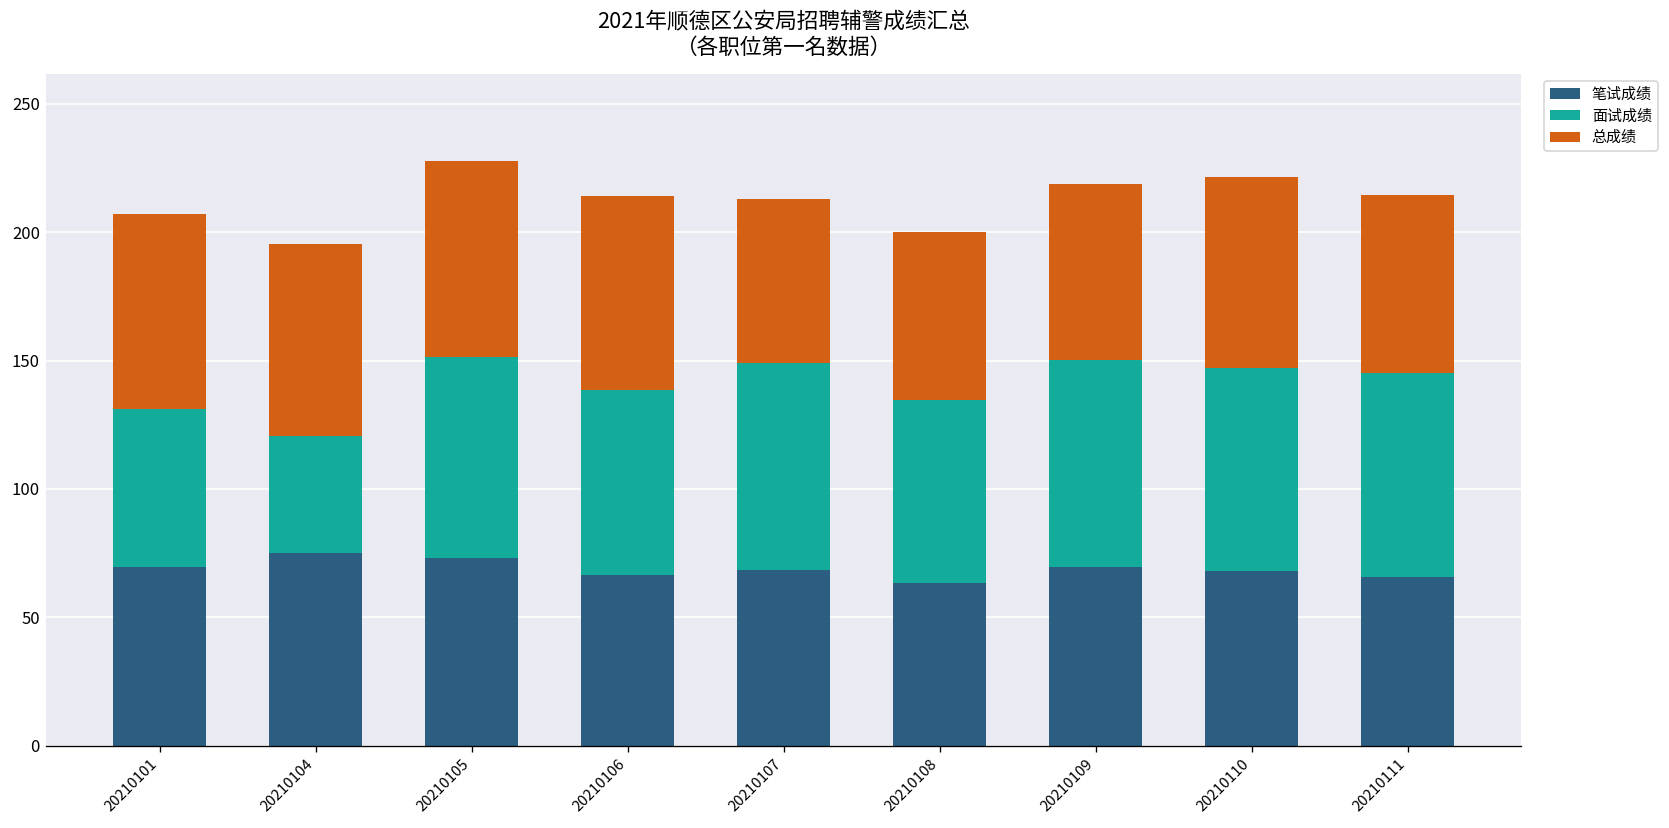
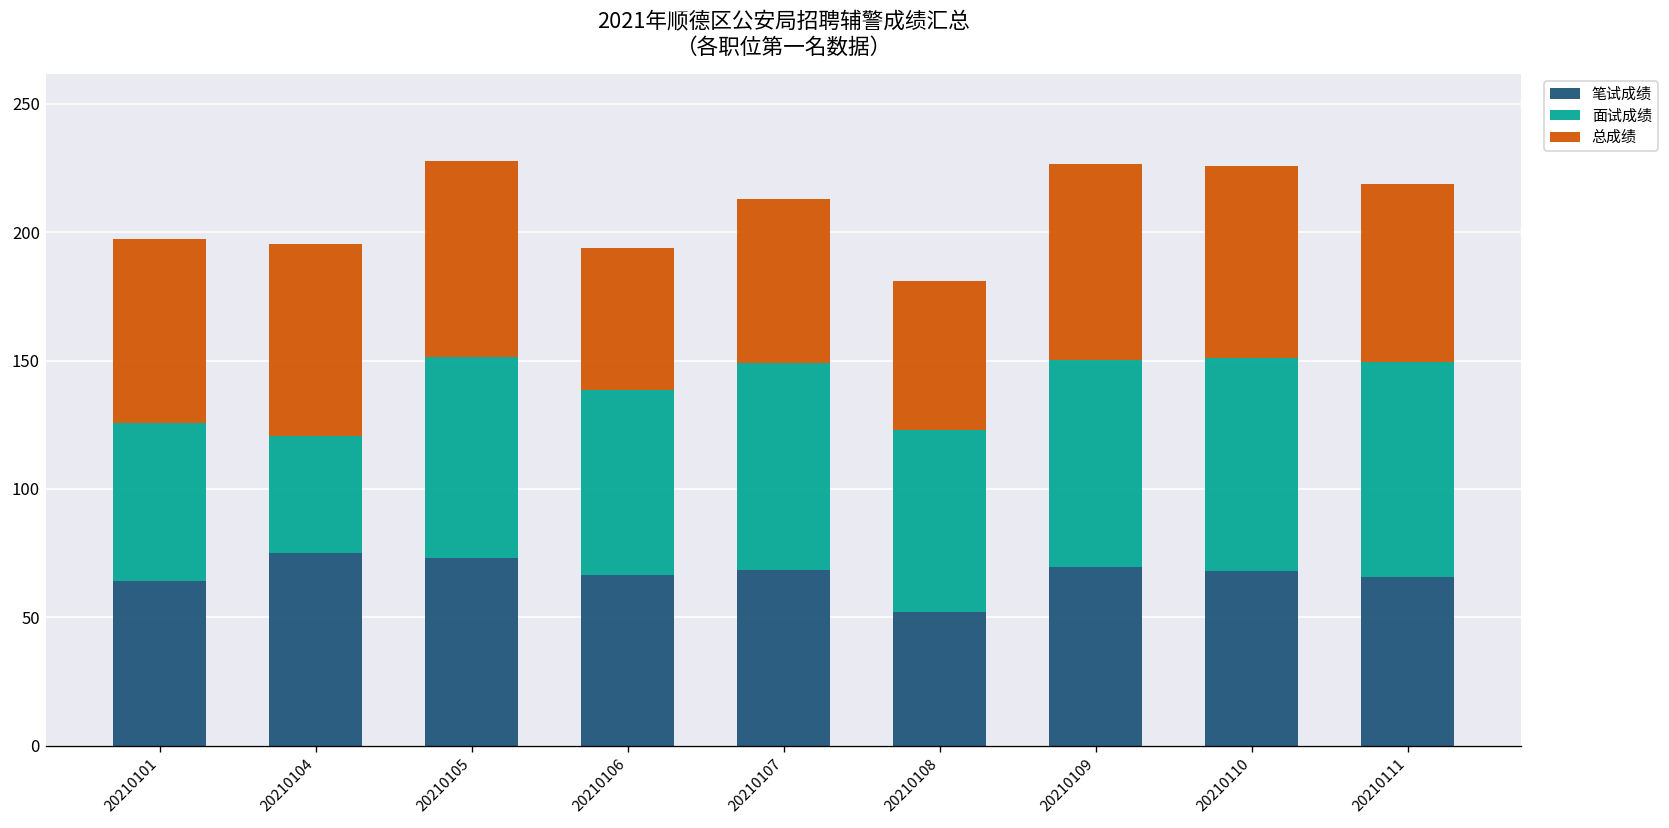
笔试成绩, 20210101: 70 -> 64
总成绩, 20210101: 76 -> 72
总成绩, 20210106: 75 -> 55
笔试成绩, 20210108: 64 -> 52
总成绩, 20210108: 66 -> 58
总成绩, 20210109: 69 -> 76
面试成绩, 20210110: 79 -> 83
面试成绩, 20210111: 79 -> 84
